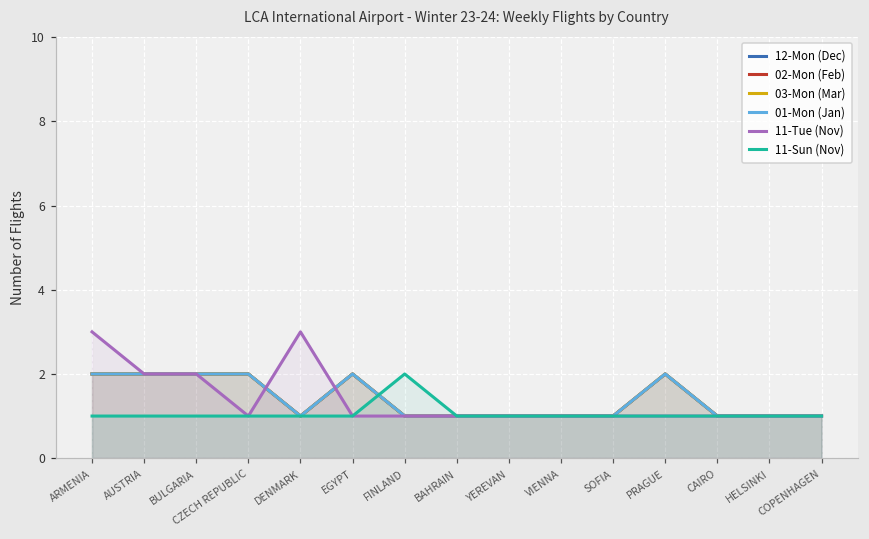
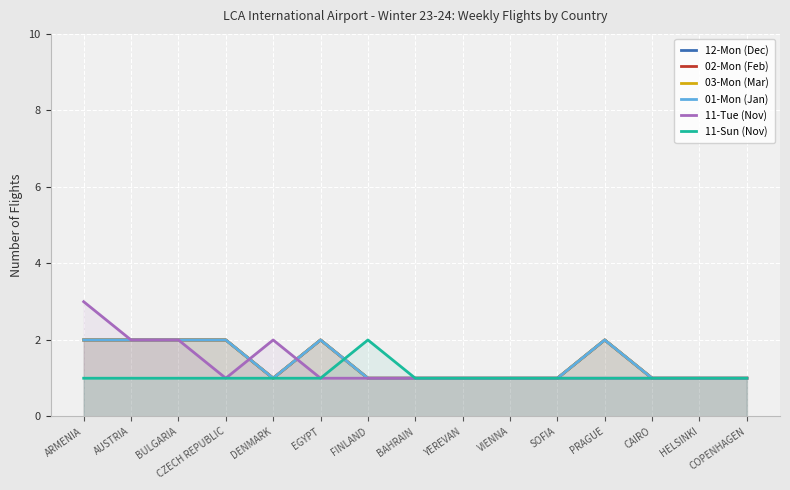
11-Tue (Nov), DENMARK: 3 -> 2
